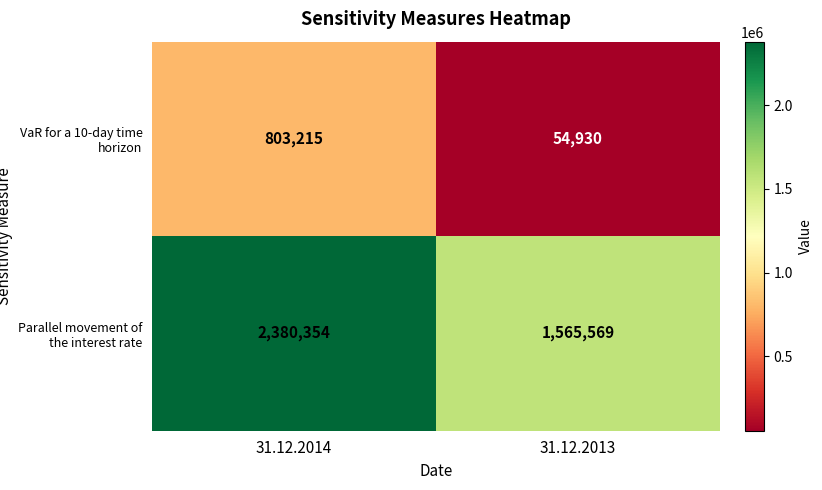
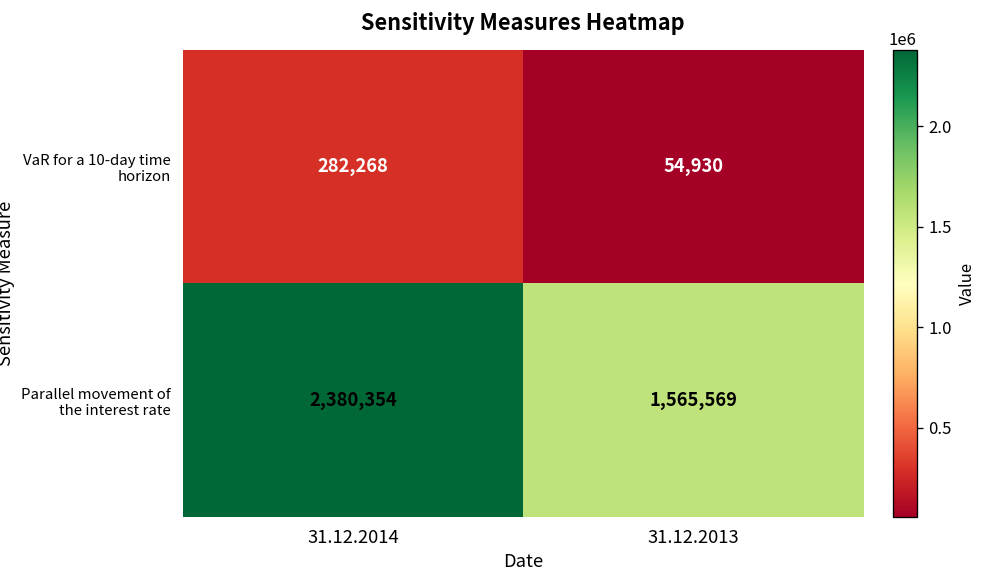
VaR for a 10-day time horizon, 31.12.2014: 803,215 -> 282,268
